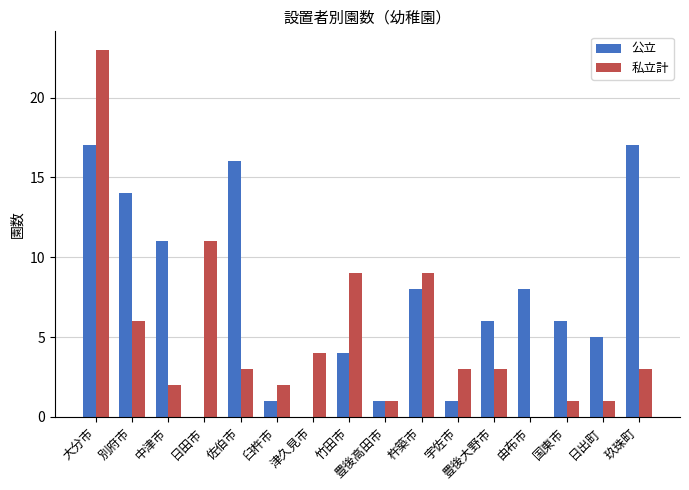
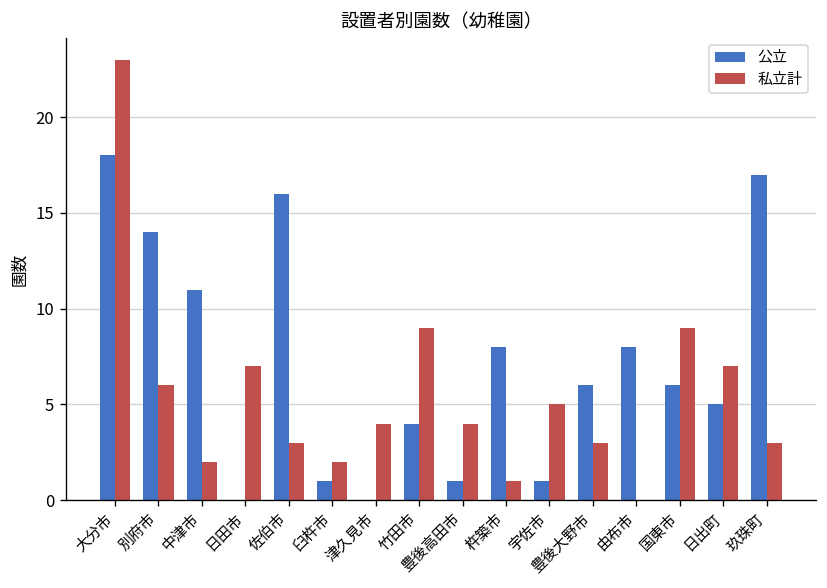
公立, 大分市: 17 -> 18
私立計, 日田市: 11 -> 7
私立計, 豊後高田市: 1 -> 4
私立計, 杵築市: 9 -> 1
私立計, 宇佐市: 3 -> 5
私立計, 国東市: 1 -> 9
私立計, 日出町: 1 -> 7
